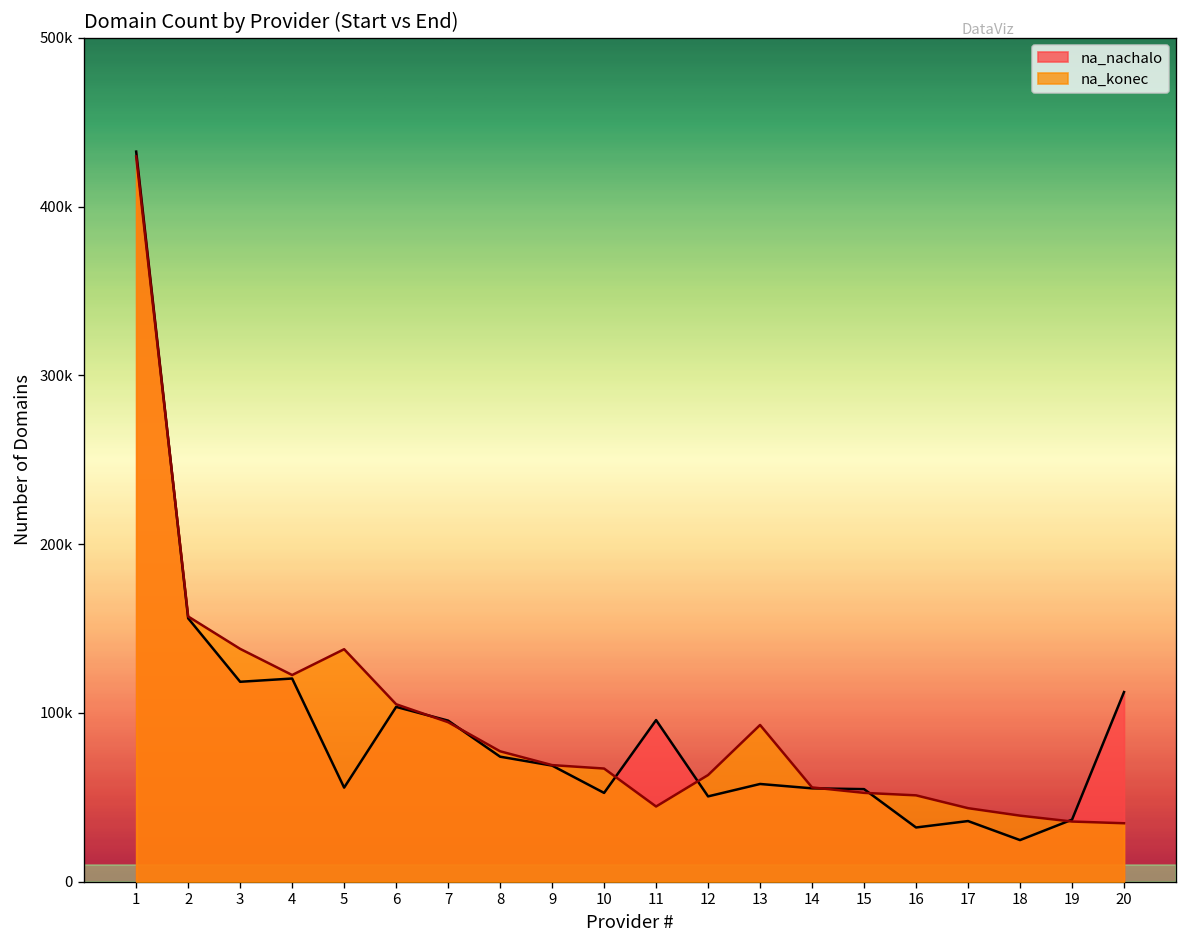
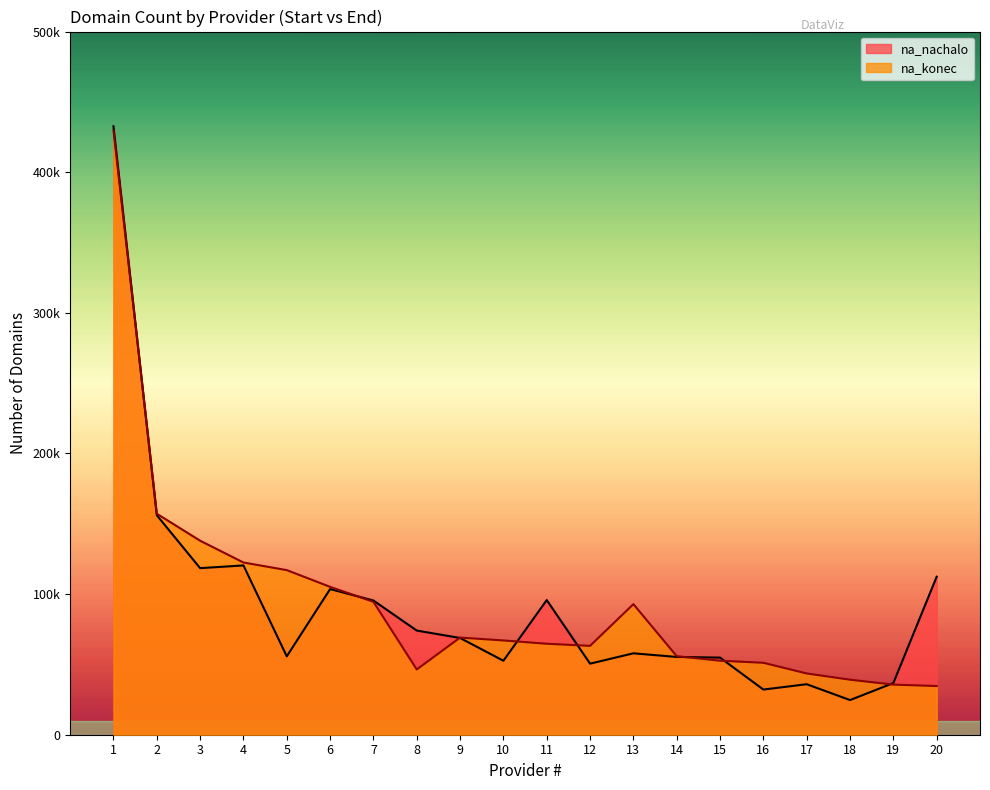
na_konec, 5: 138000 -> 117000
na_konec, 8: 77000 -> 46000
na_konec, 11: 45000 -> 65000
